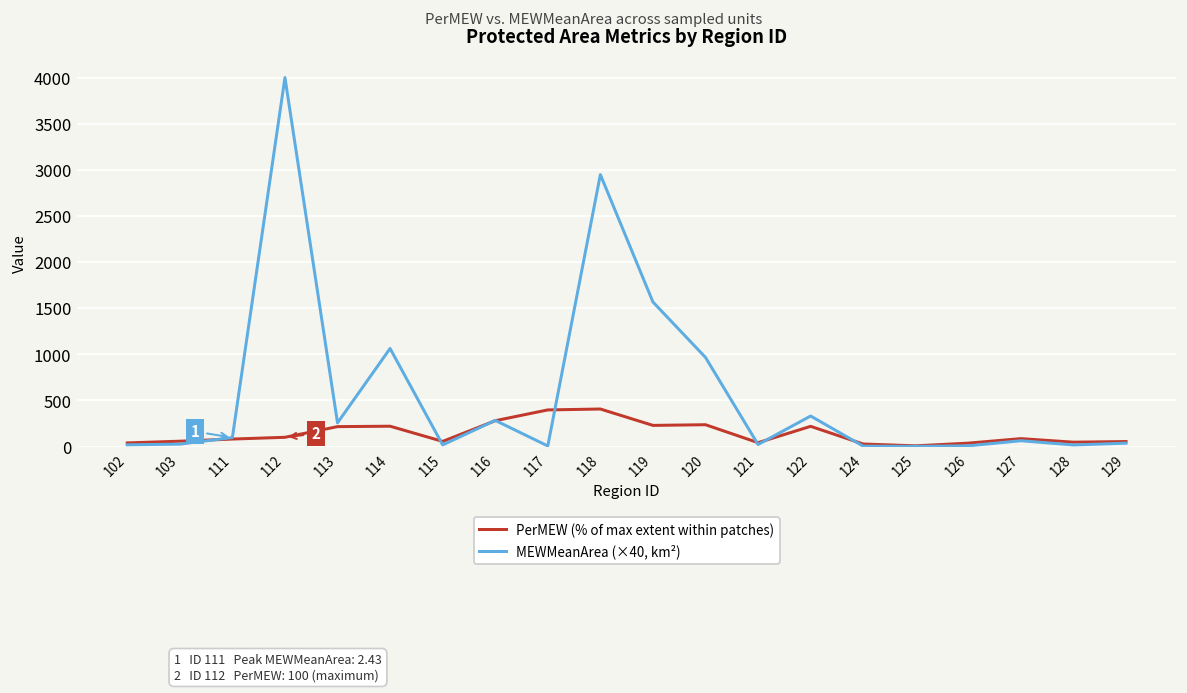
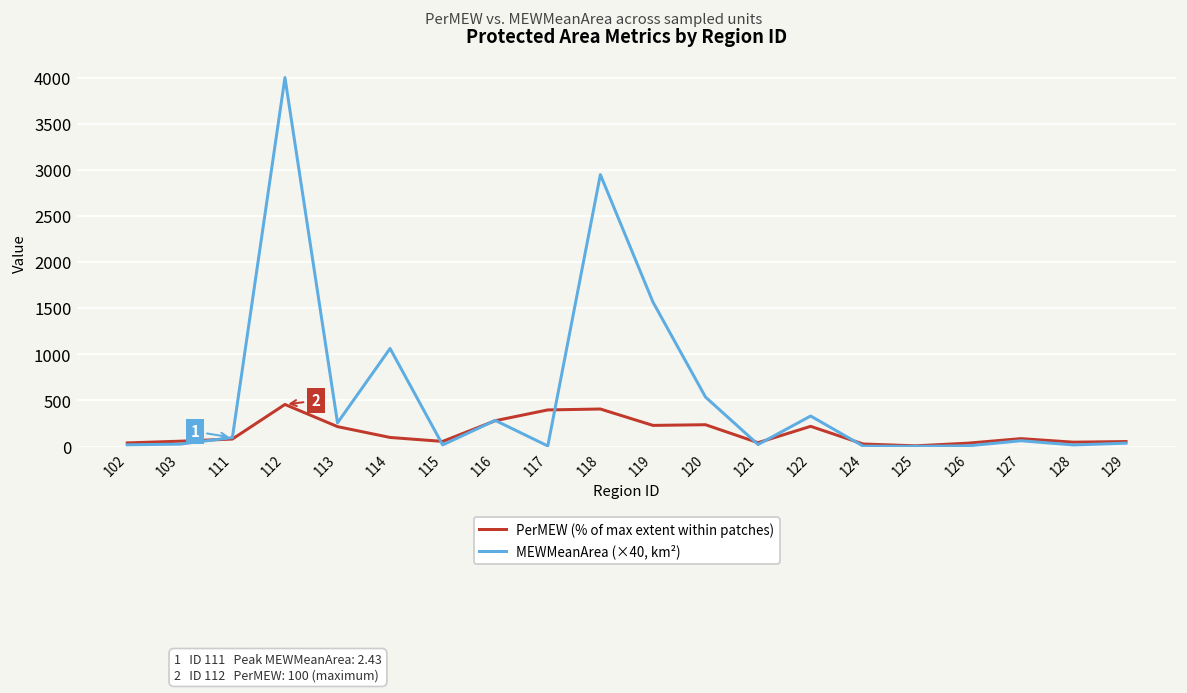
PerMEW (% of max extent within patches), 112: 100 -> 500
PerMEW (% of max extent within patches), 114: 200 -> 100
MEWMeanArea (×40, km²), 120: 1000 -> 500
